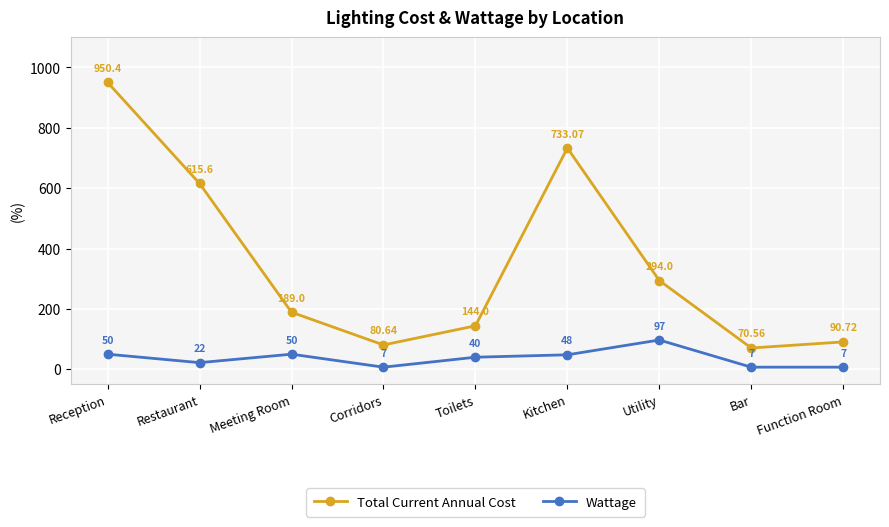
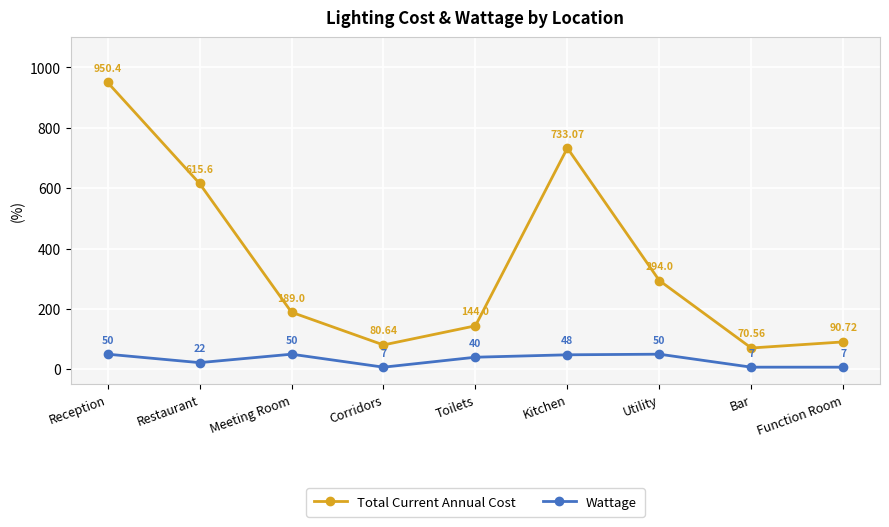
Wattage, Utility: 97 -> 50
